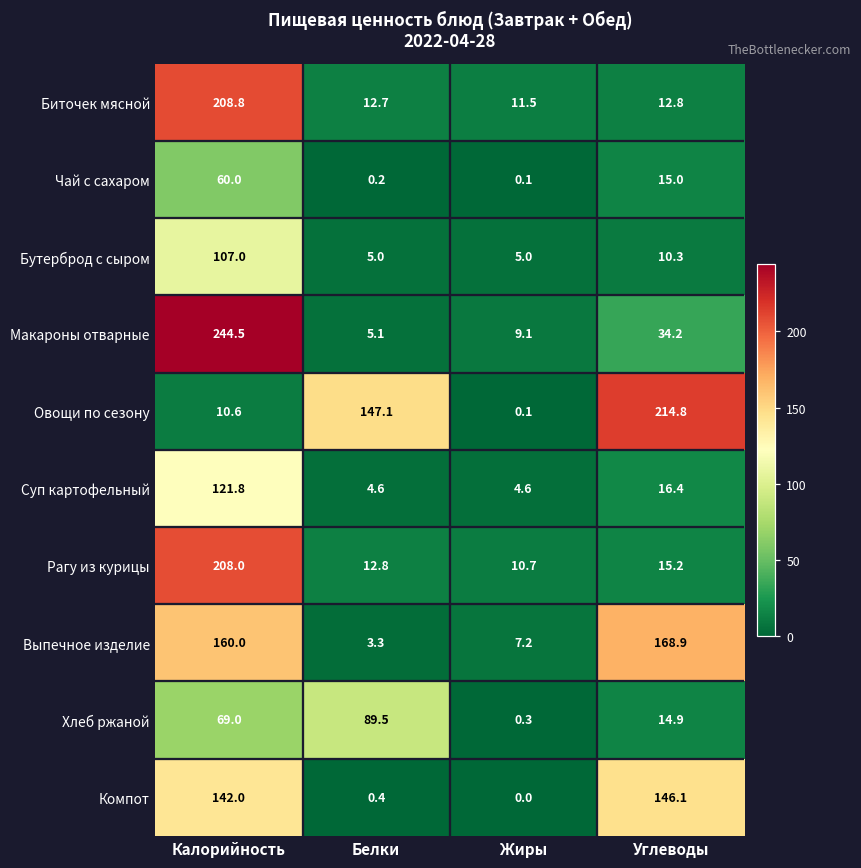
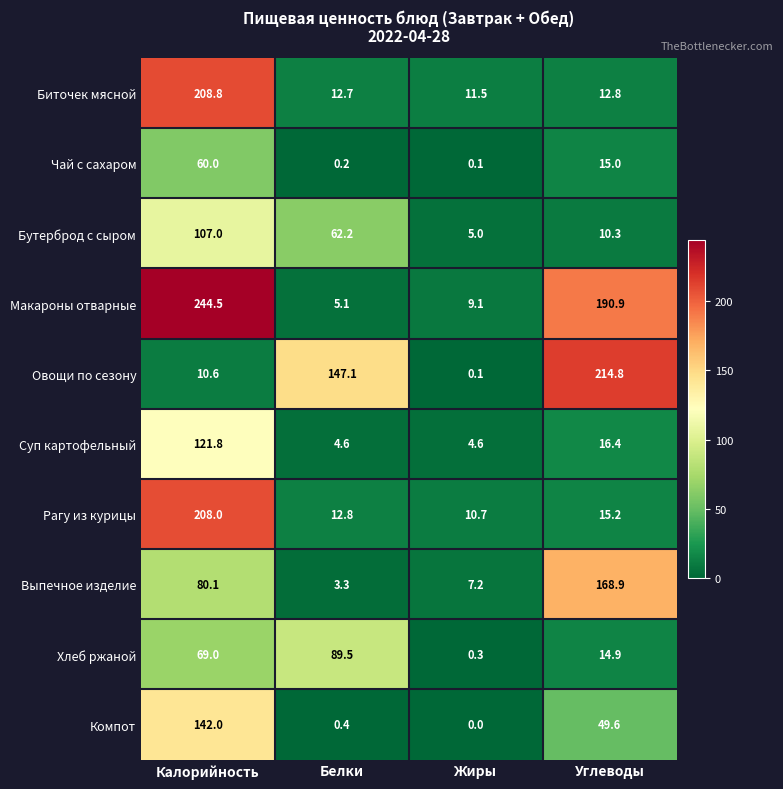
Бутерброд с сыром, Белки: 5.0 -> 62.2
Макароны отварные, Углеводы: 34.2 -> 190.9
Выпечное изделие, Калорийность: 160.0 -> 80.1
Компот, Углеводы: 146.1 -> 49.6
